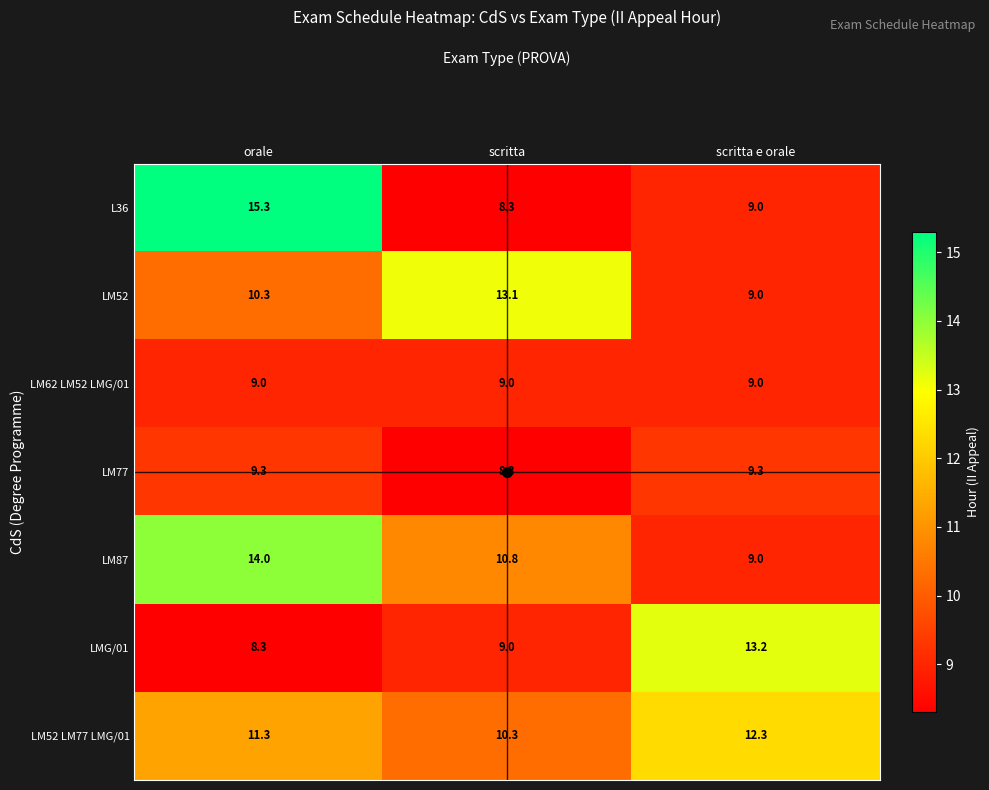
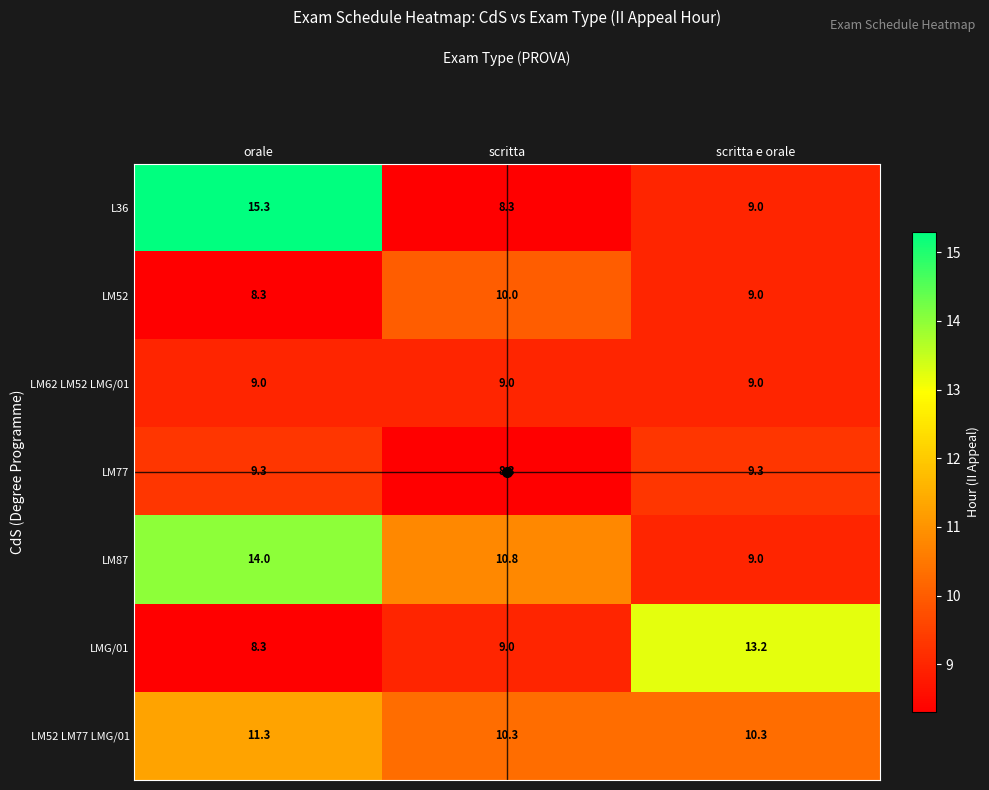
LM52, orale: 10.3 -> 8.3
LM52, scritta: 13.1 -> 10.0
LM52 LM77 LMG/01, scritta e orale: 12.3 -> 10.3
